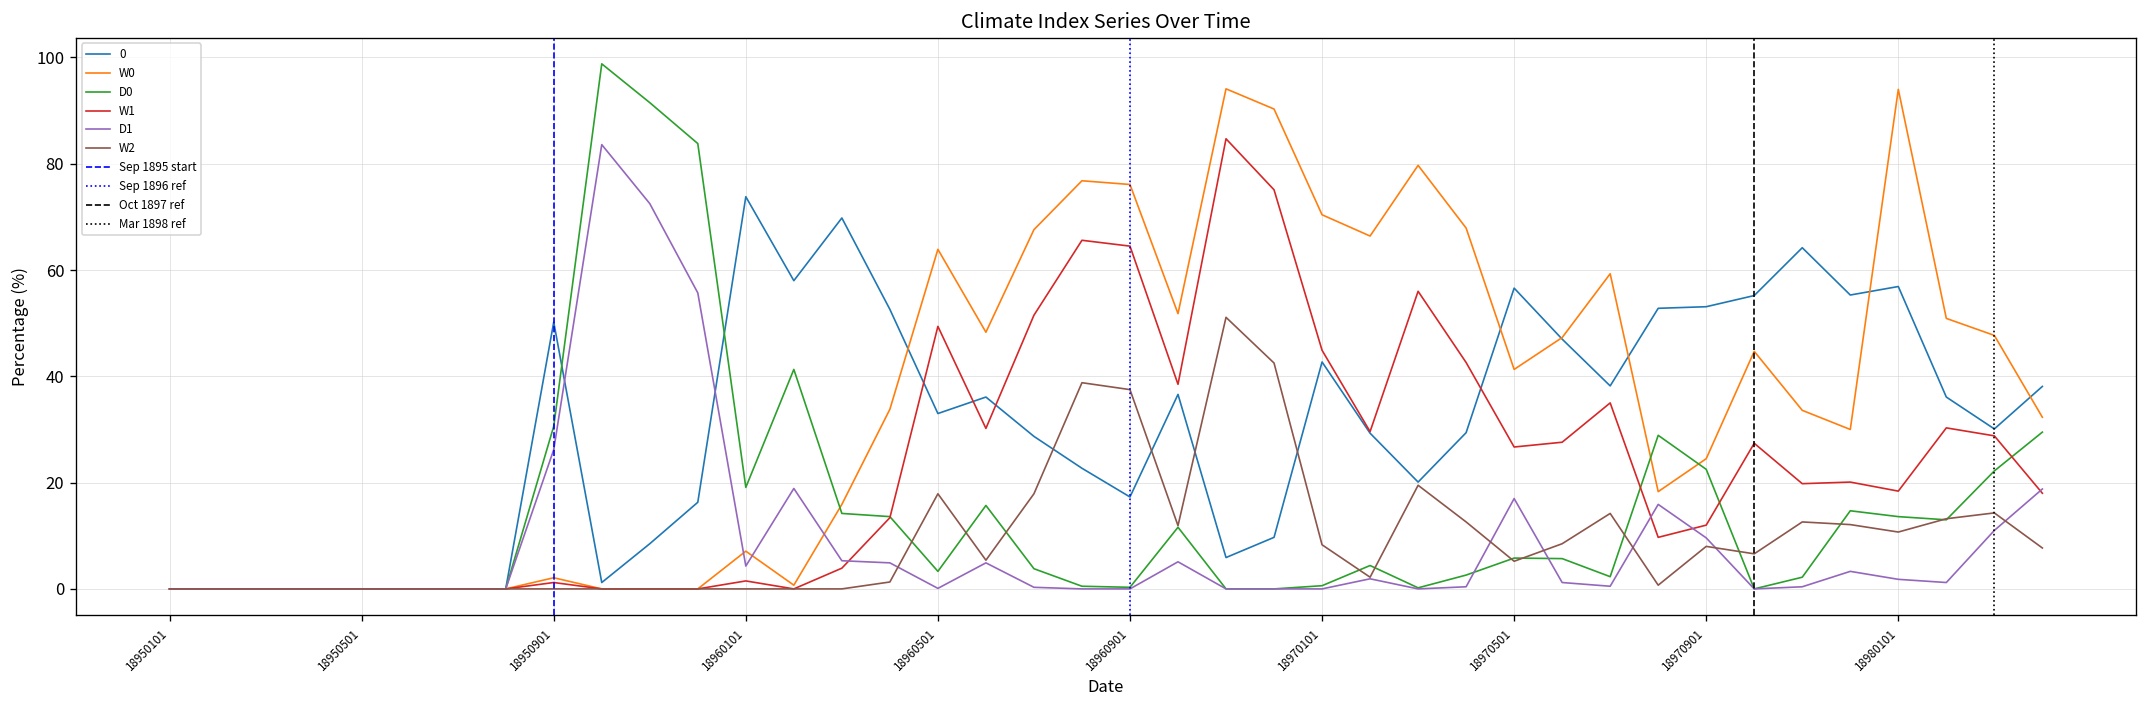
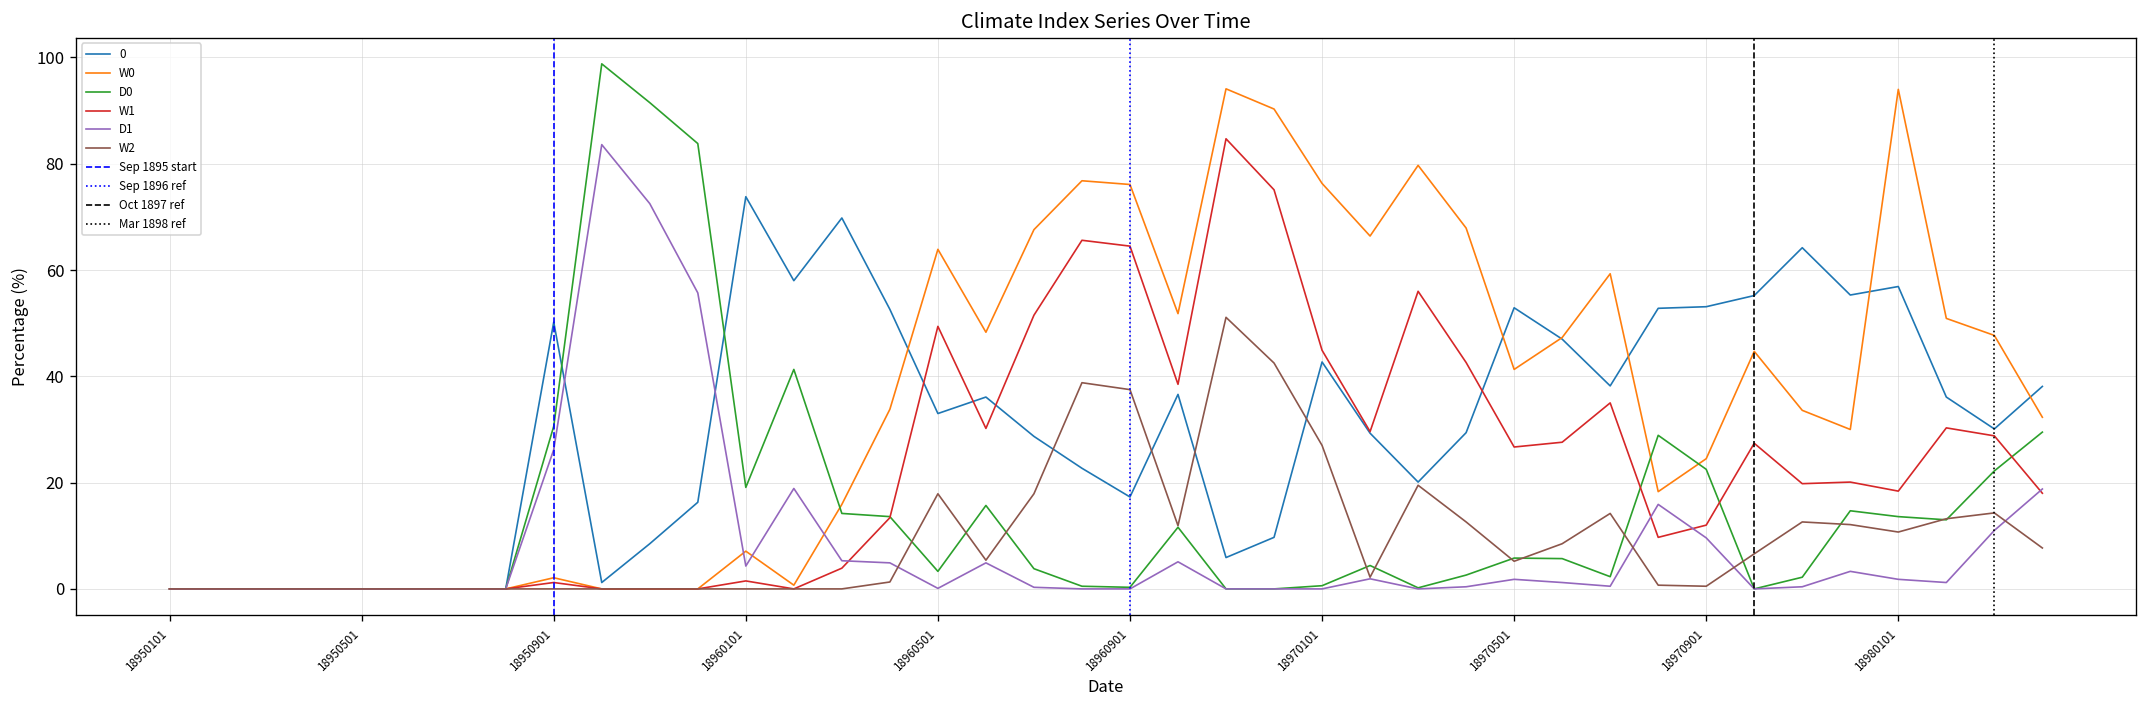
W0, 18970101: 70 -> 76
W2, 18970101: 8 -> 27
0, 18970501: 57 -> 53
D1, 18970501: 17 -> 2
W2, 18970901: 8 -> 1
